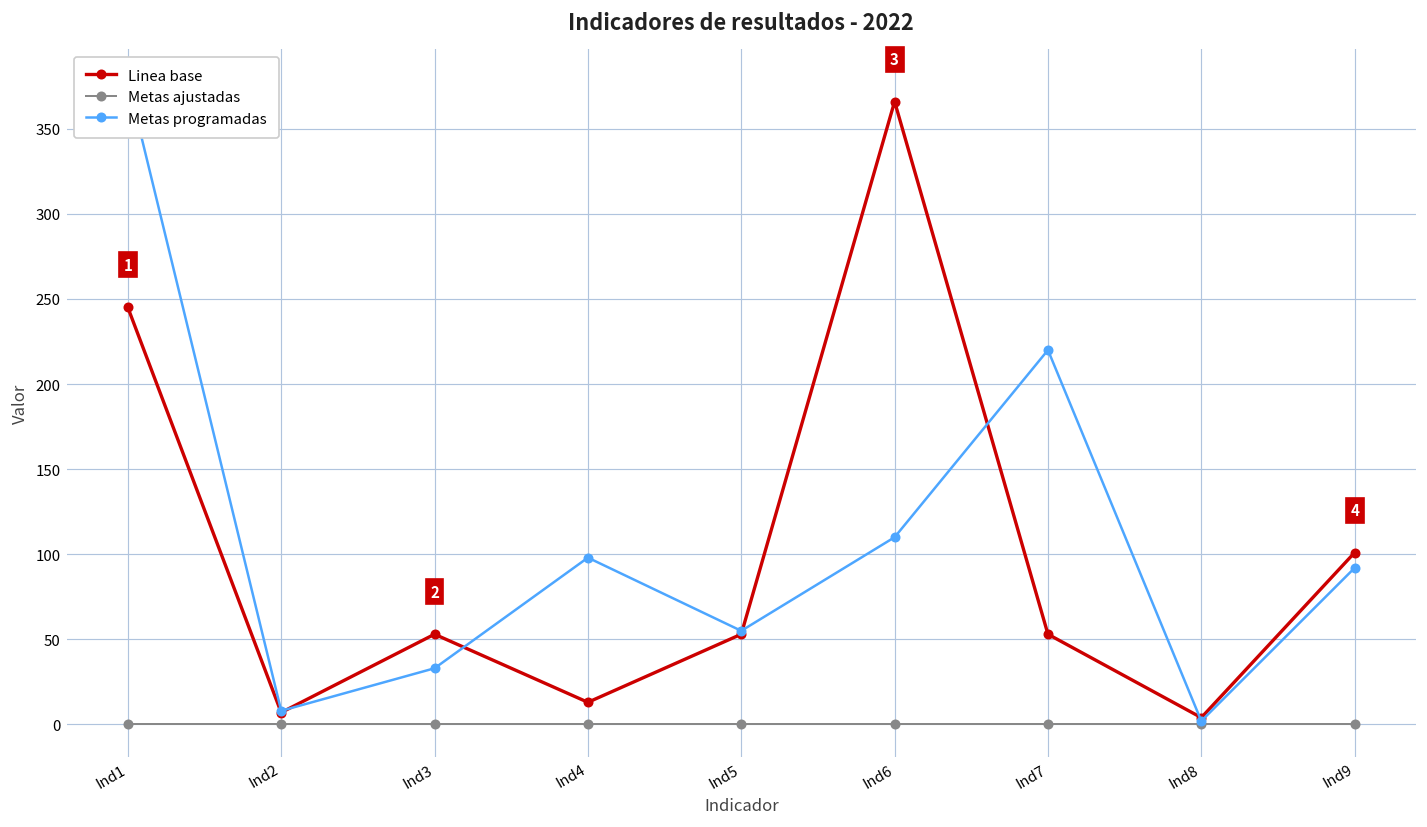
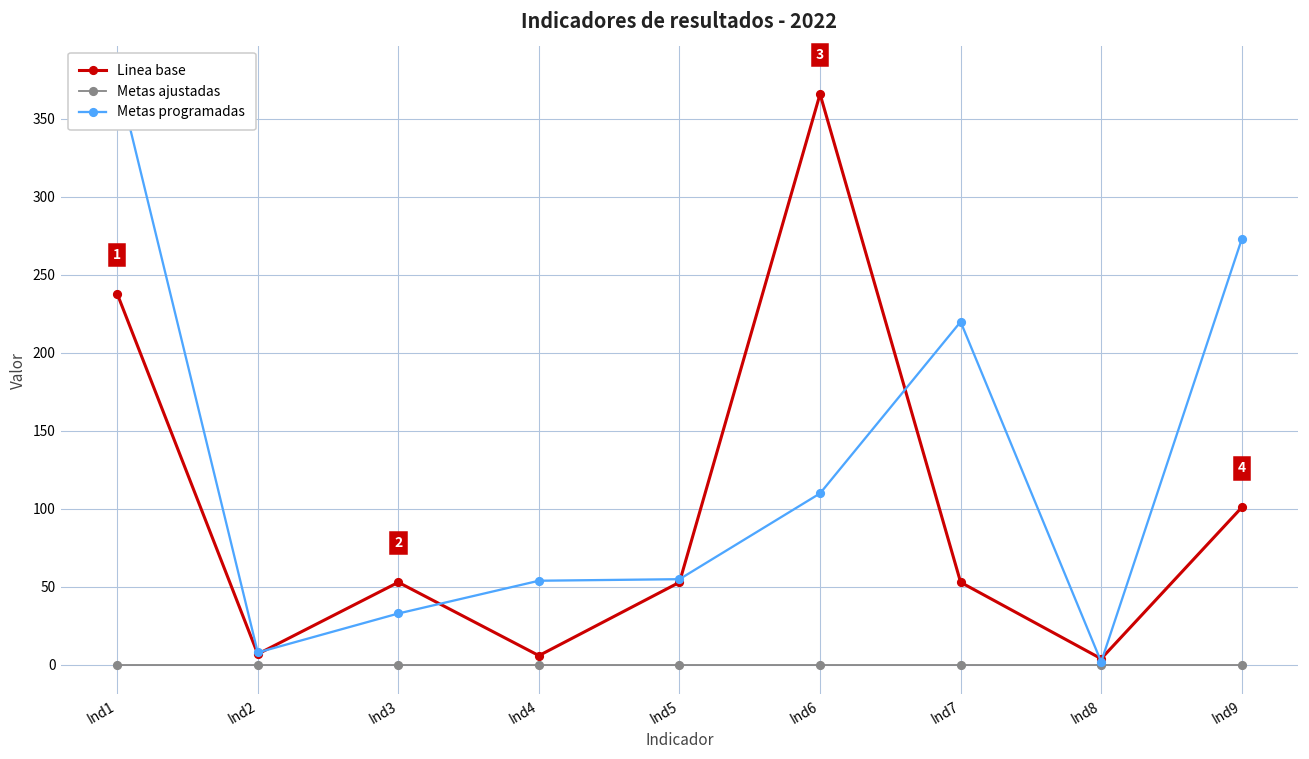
Linea base, Ind1: 245 -> 238
Linea base, Ind4: 13 -> 6
Metas programadas, Ind4: 98 -> 54
Metas programadas, Ind9: 92 -> 273
